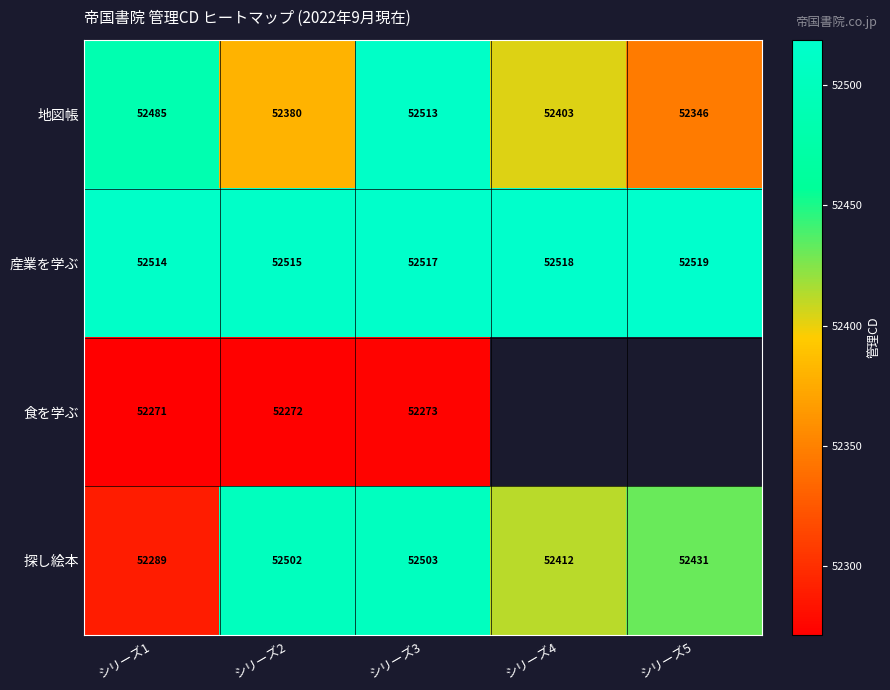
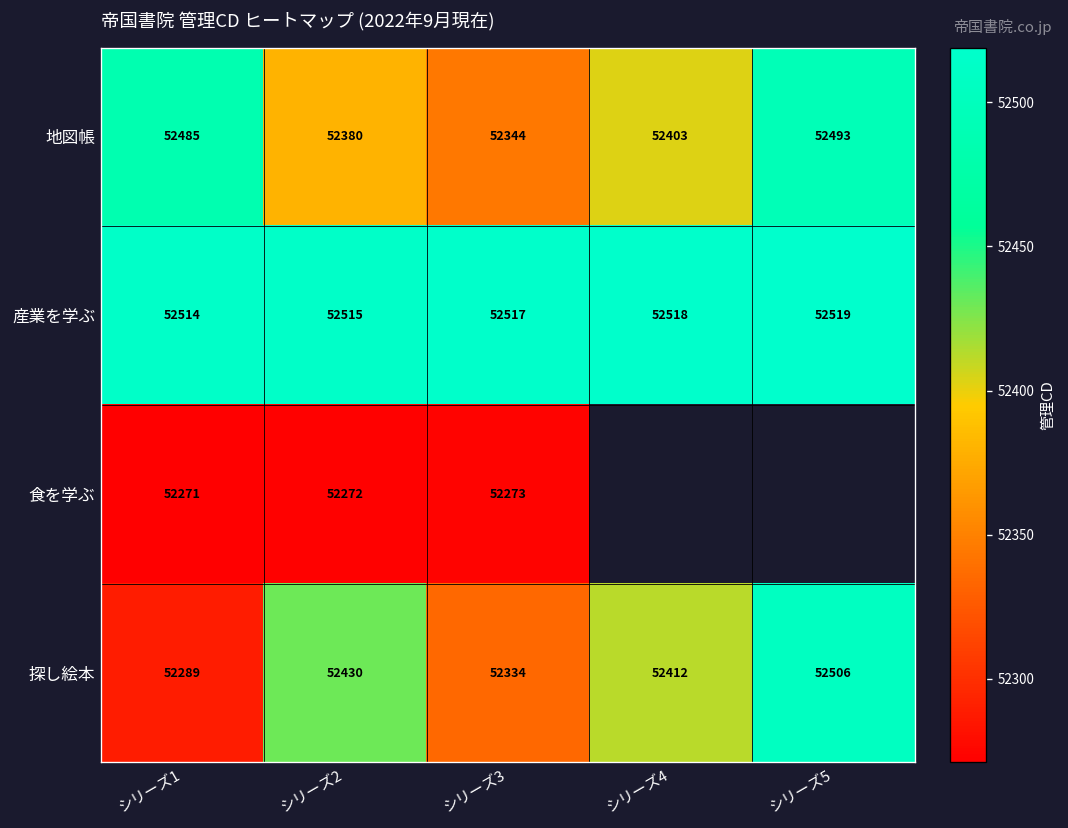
地図帳, シリーズ3: 52513 -> 52344
地図帳, シリーズ5: 52346 -> 52493
探し絵本, シリーズ2: 52502 -> 52430
探し絵本, シリーズ3: 52503 -> 52334
探し絵本, シリーズ5: 52431 -> 52506
